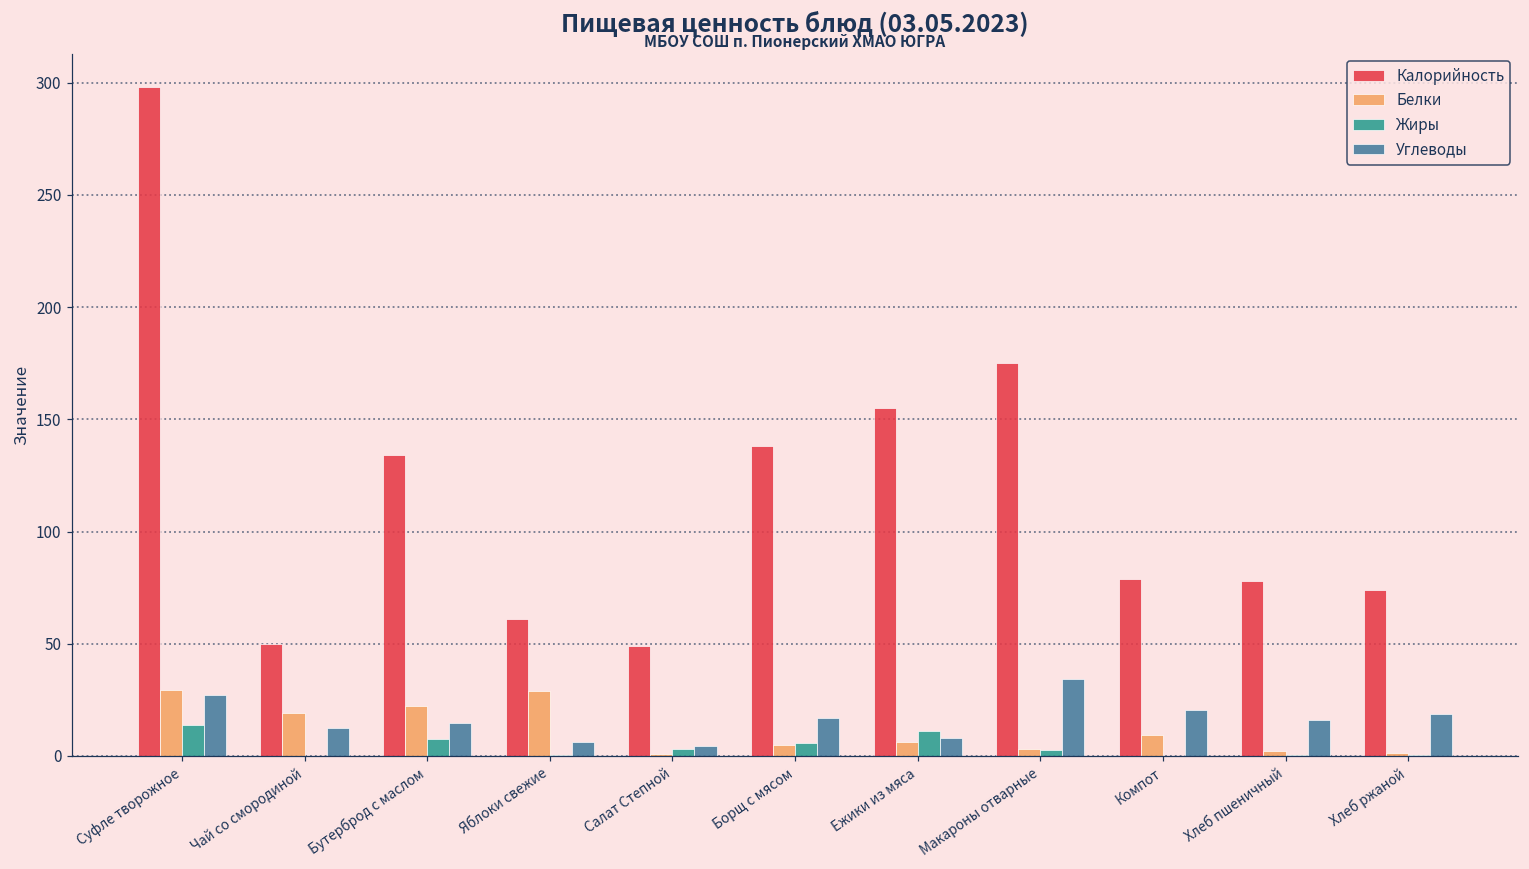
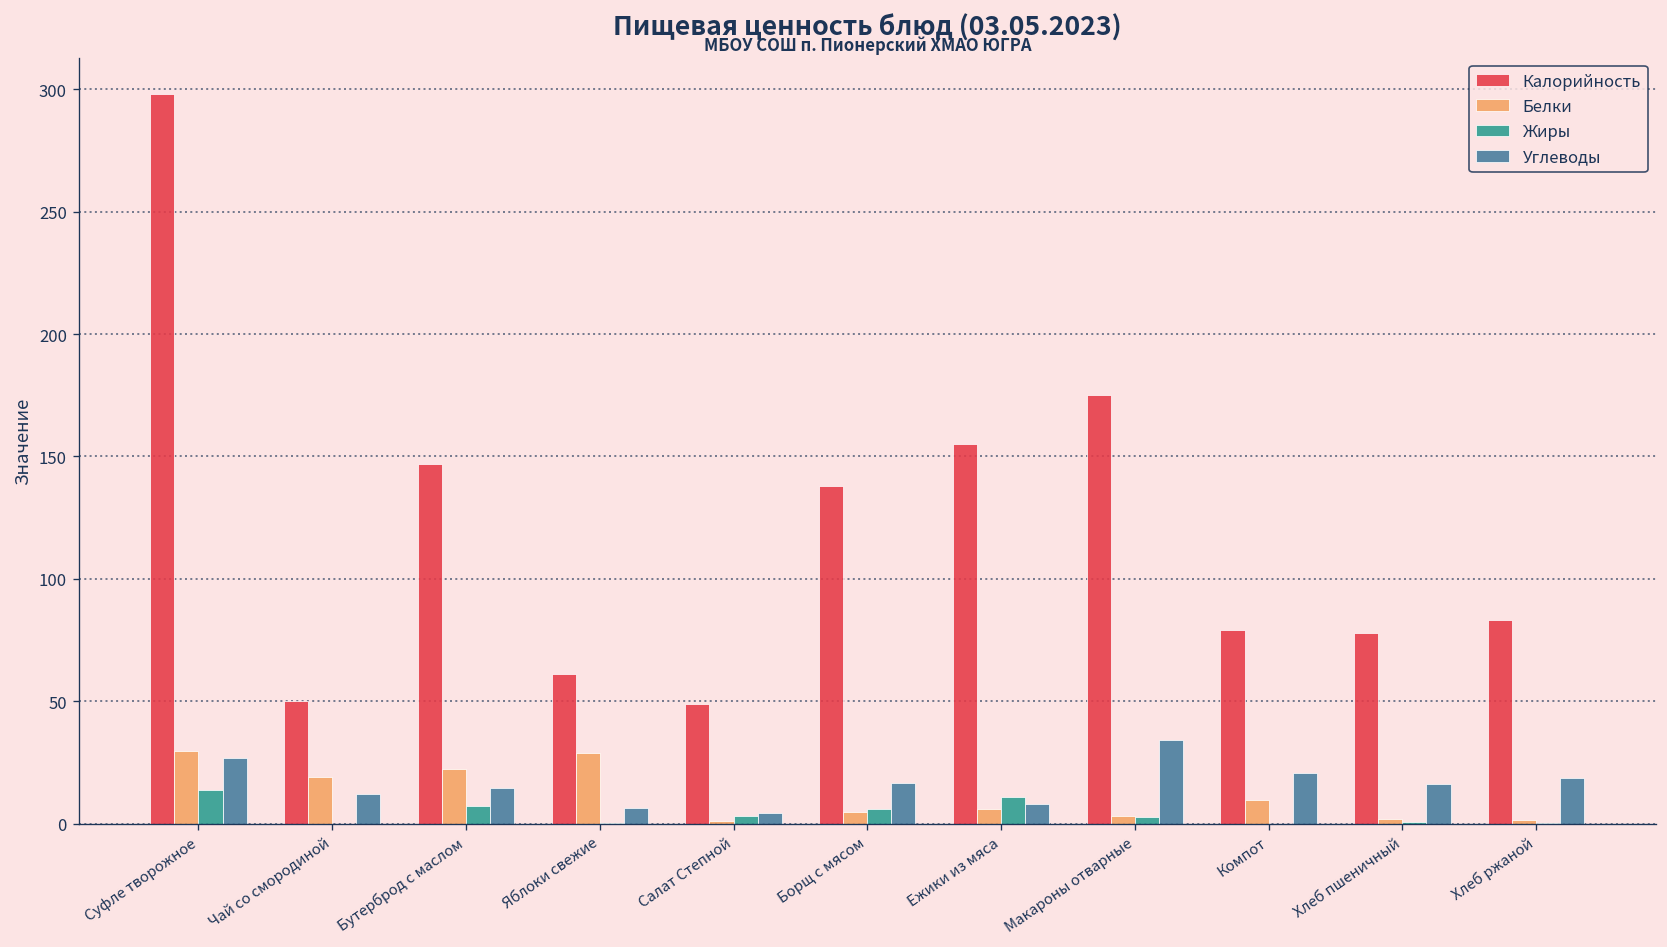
Калорийность, Бутерброд с маслом: 134 -> 147
Калорийность, Хлеб ржаной: 74 -> 83
